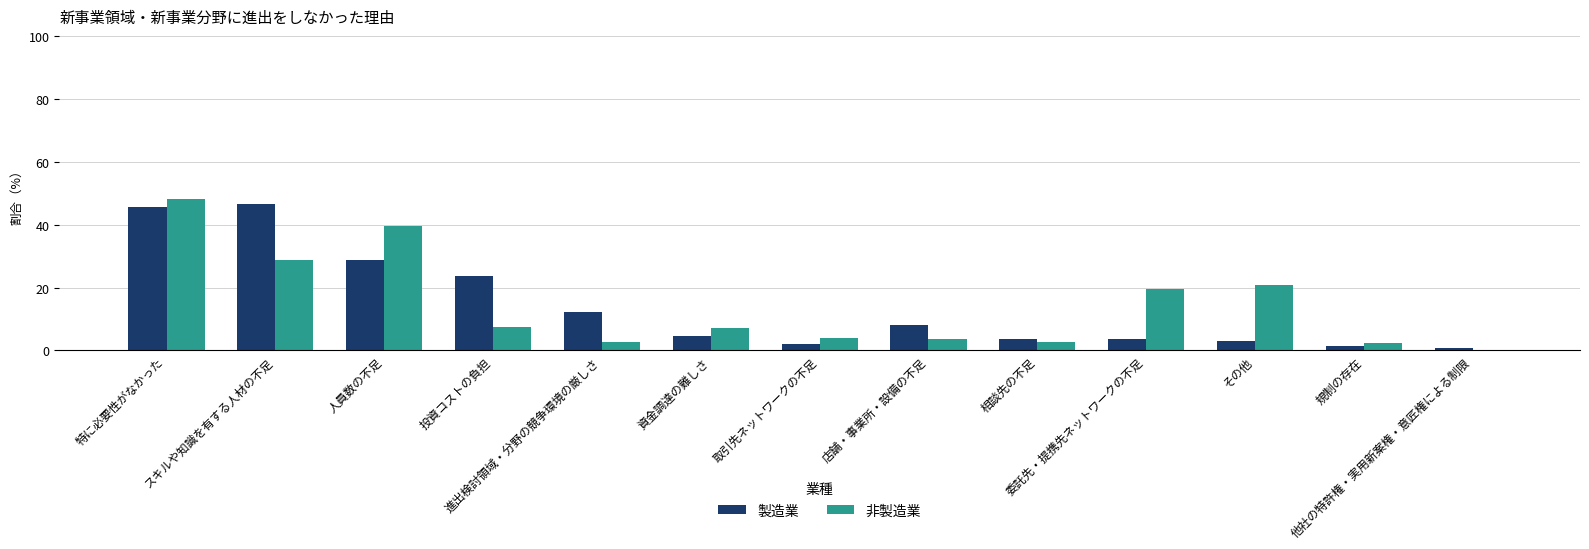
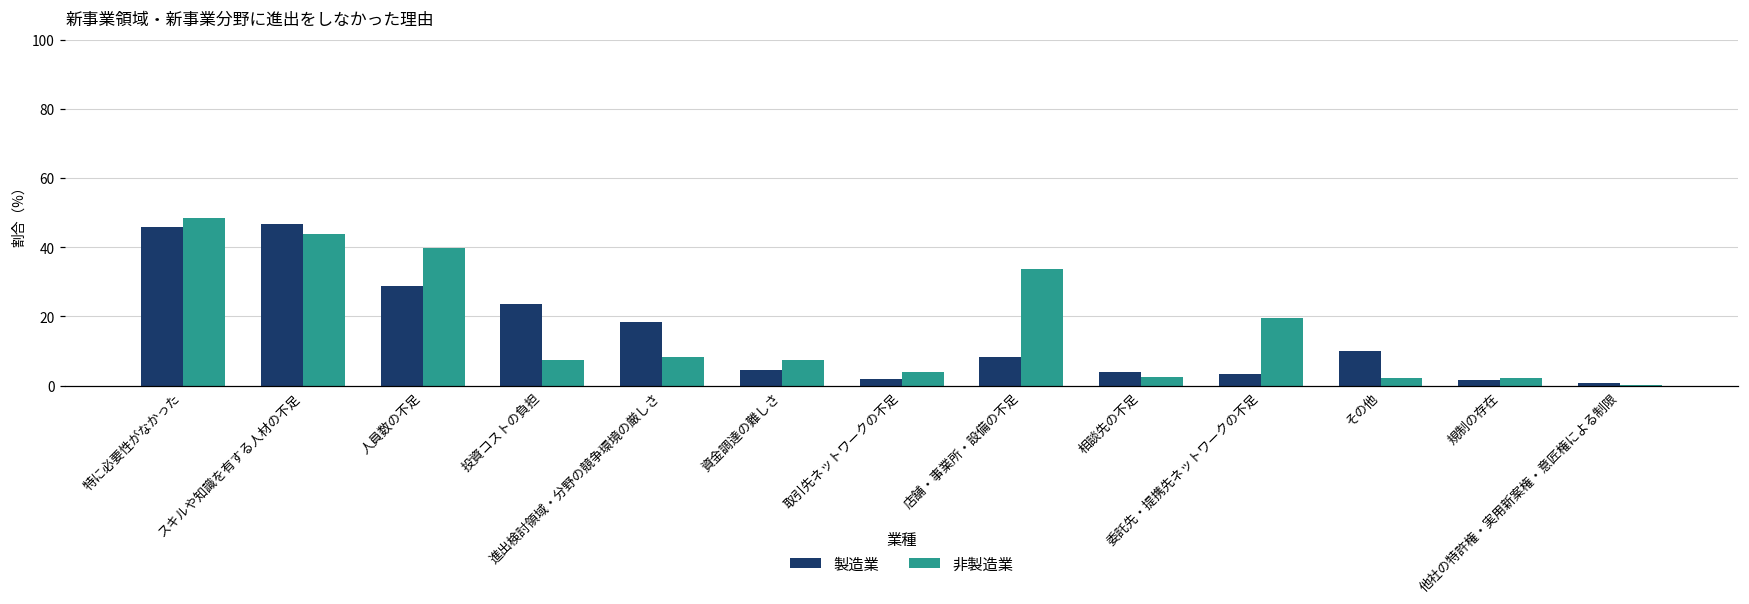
非製造業, スキルや知識を有する人材の不足: 29 -> 44
製造業, 進出検討領域・分野の競争環境の厳しさ: 12 -> 18
非製造業, 進出検討領域・分野の競争環境の厳しさ: 3 -> 8
非製造業, 店舗・事業所・設備の不足: 4 -> 34
製造業, その他: 3 -> 10
非製造業, その他: 21 -> 2
